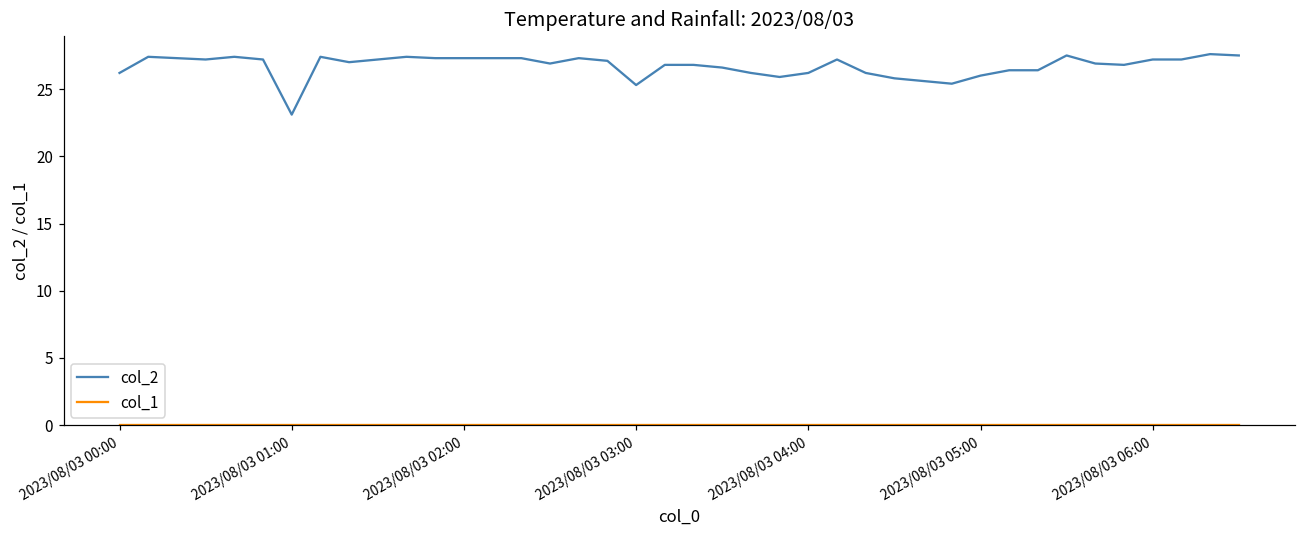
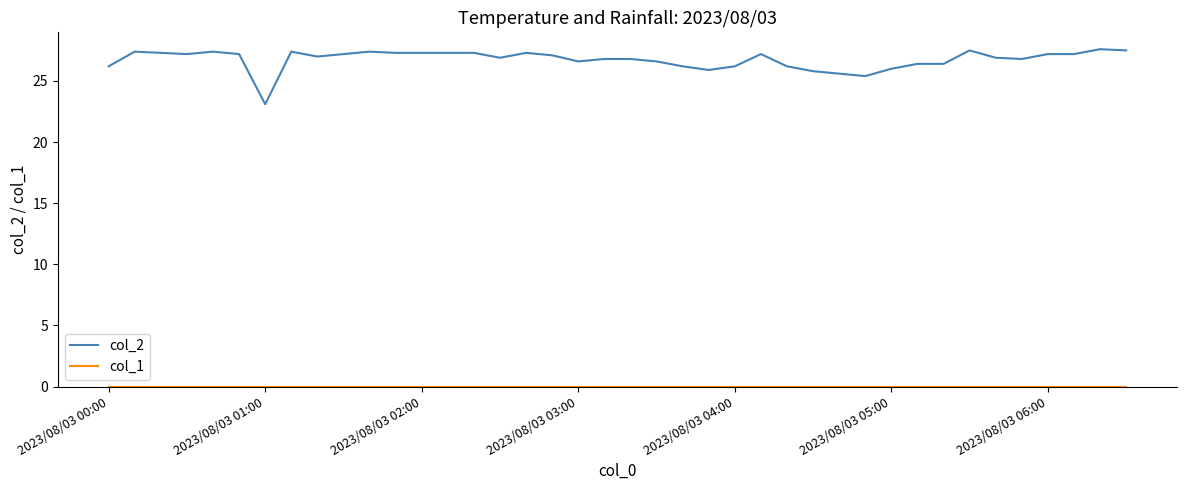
col_2, 2023/08/03 03:00: 25.3 -> 26.6
